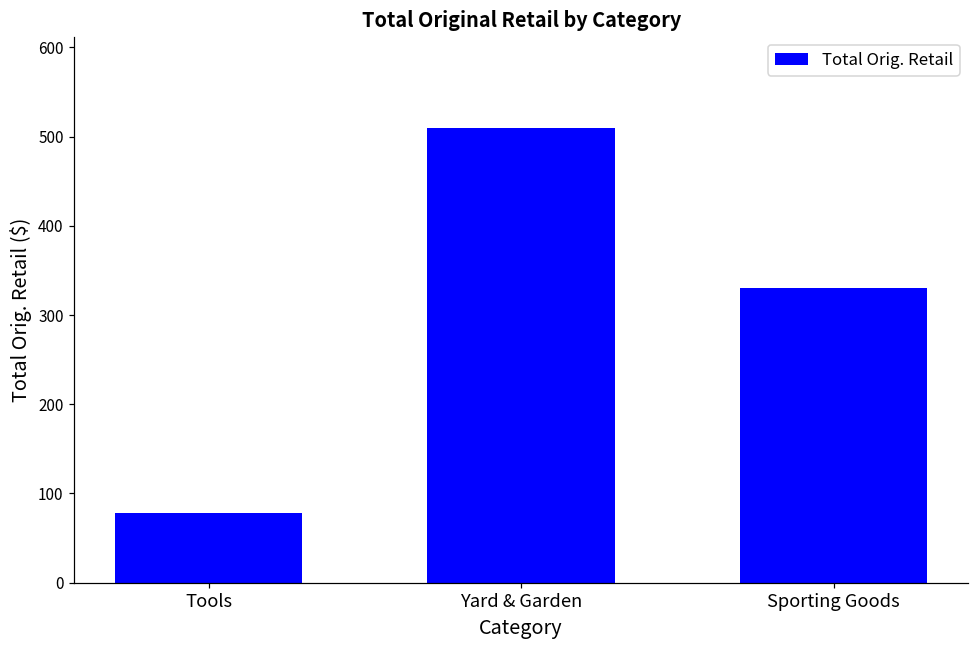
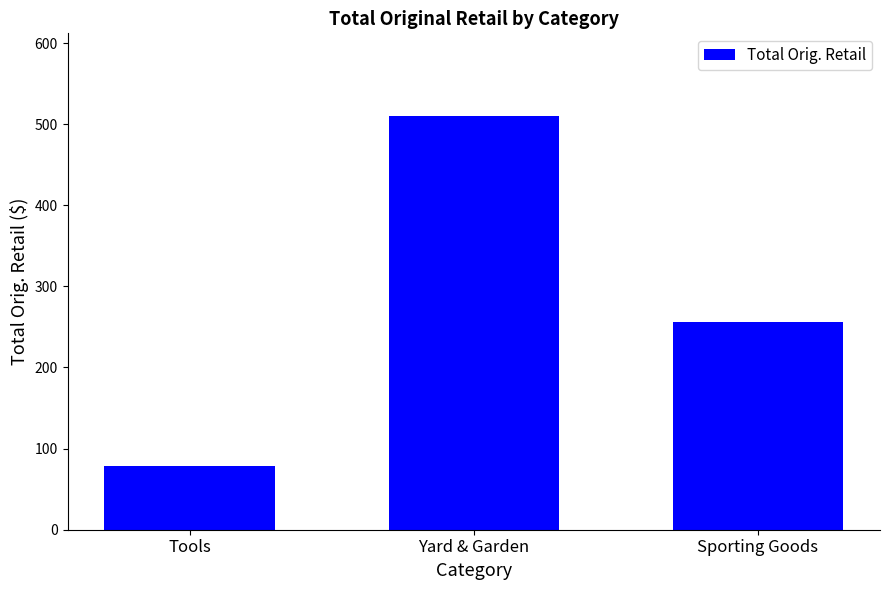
Sporting Goods: 330 -> 260
